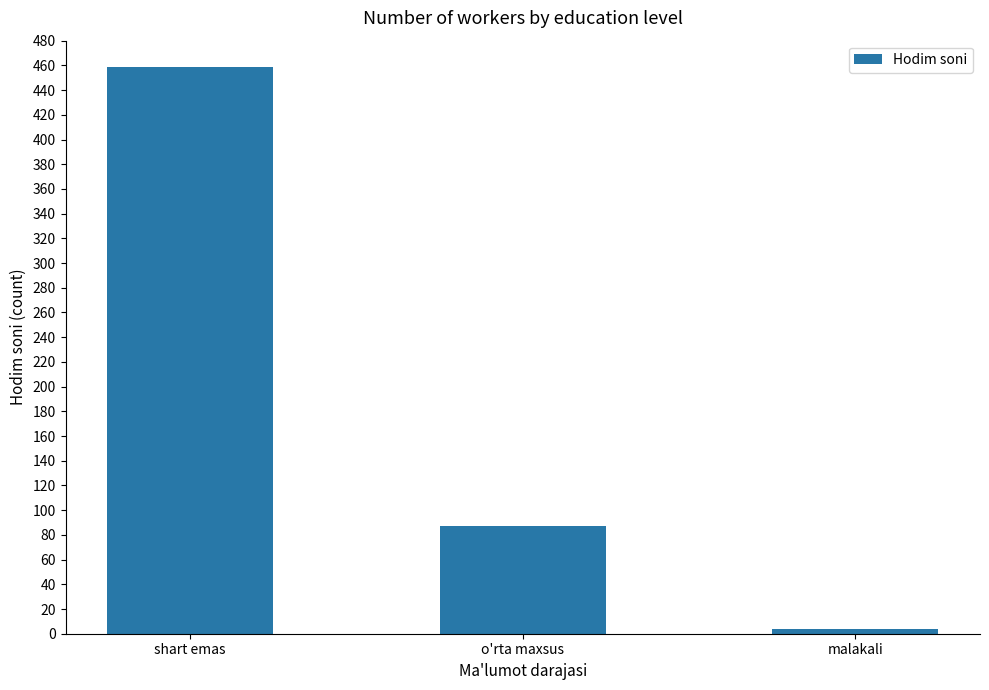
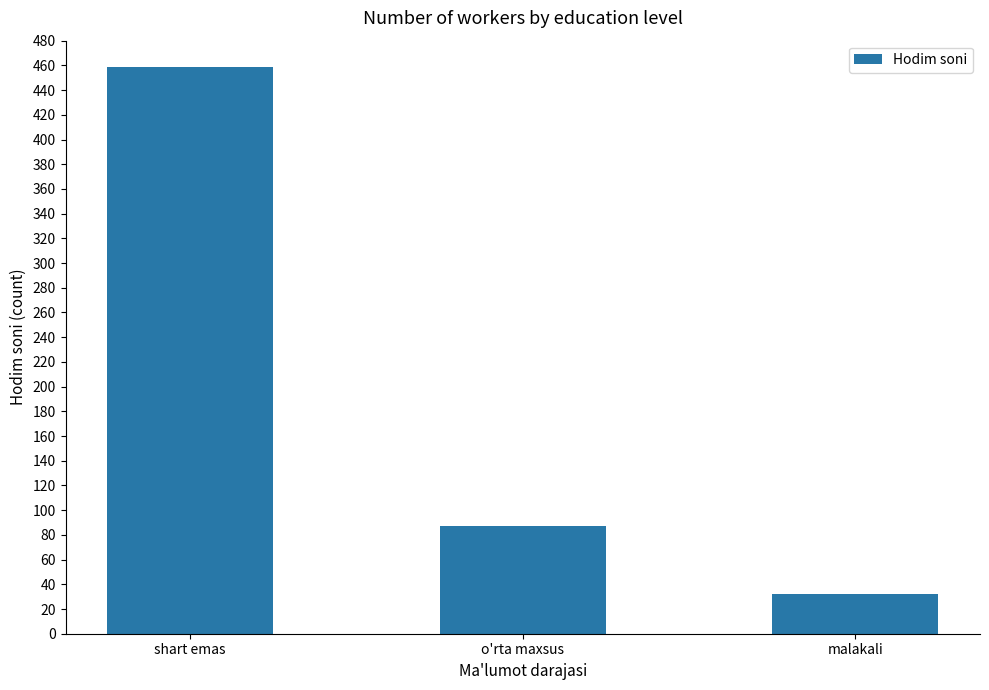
malakali: 4 -> 32
